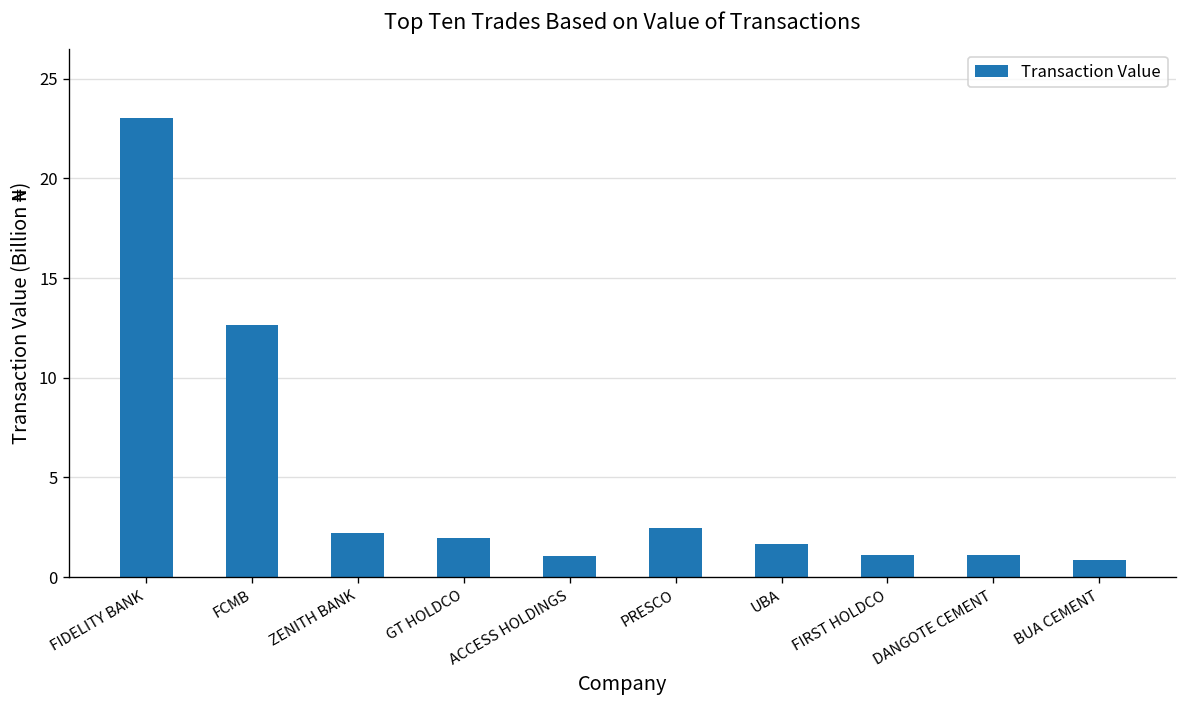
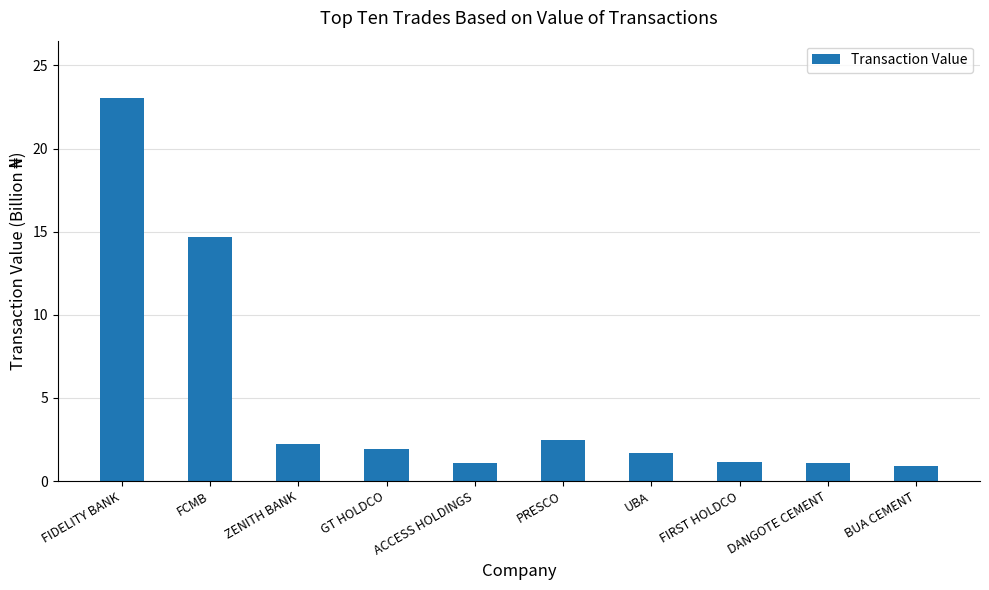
FCMB: 12.6 -> 14.7
